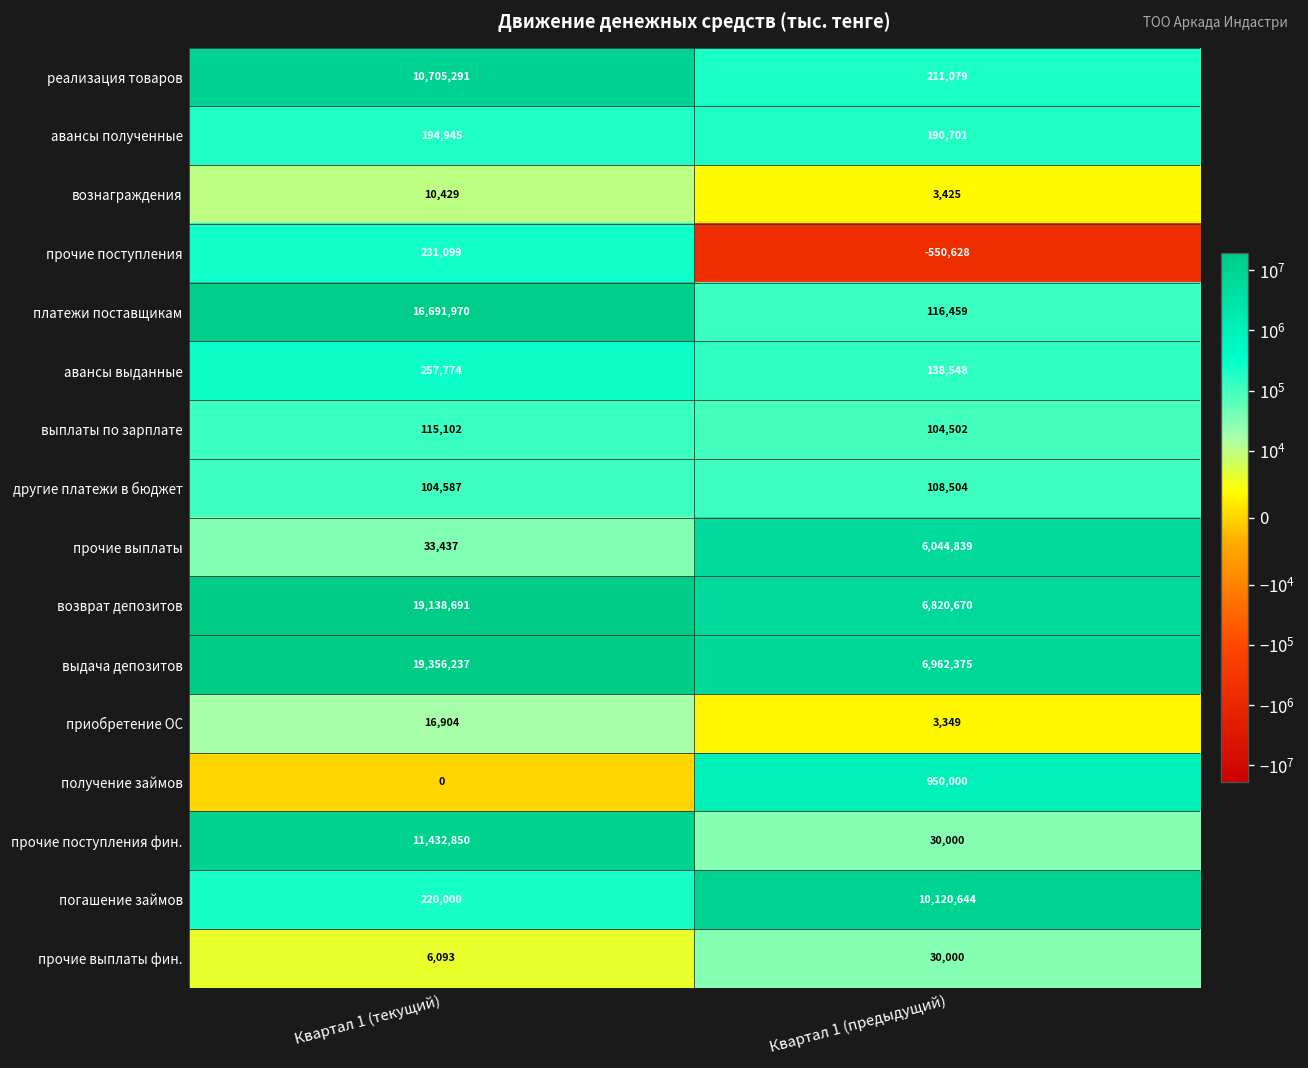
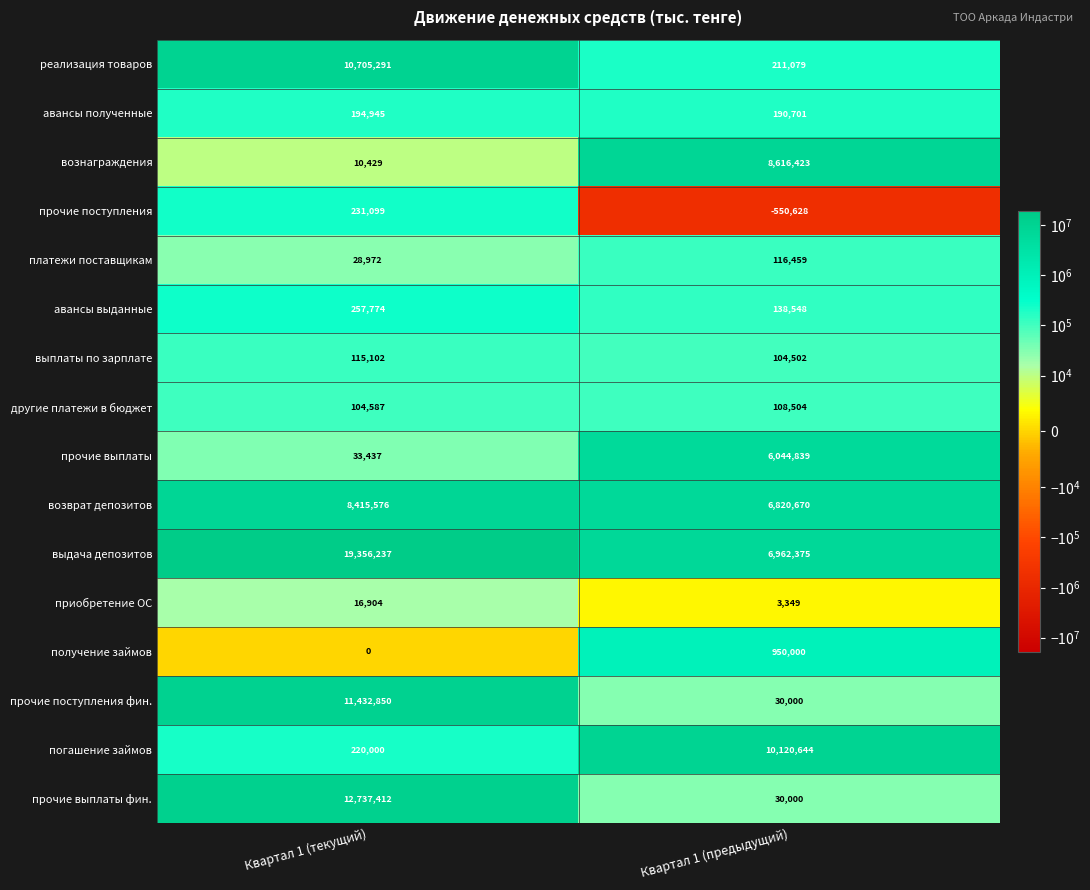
вознаграждения, Квартал 1 (предыдущий): 3,425 -> 8,616,423
платежи поставщикам, Квартал 1 (текущий): 16,691,970 -> 28,972
возврат депозитов, Квартал 1 (текущий): 19,138,691 -> 8,415,576
прочие выплаты фин., Квартал 1 (текущий): 6,093 -> 12,737,412
